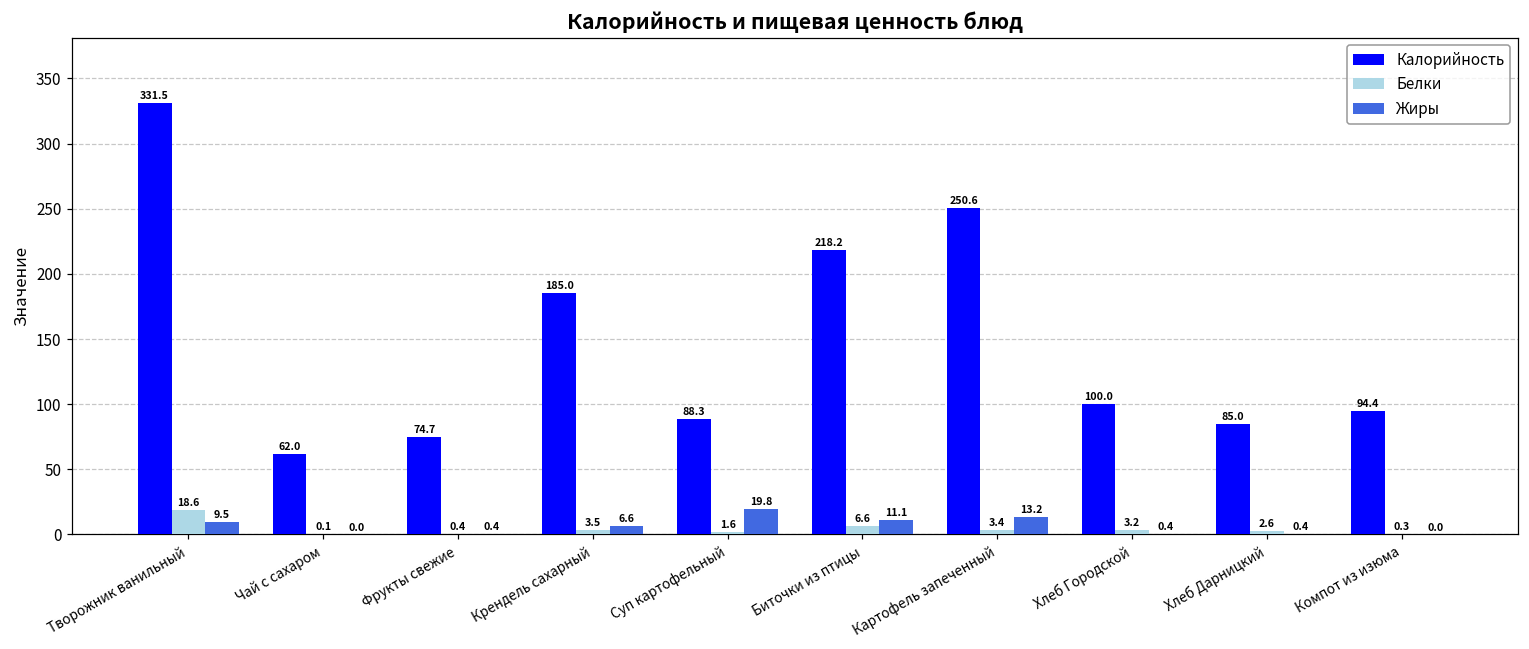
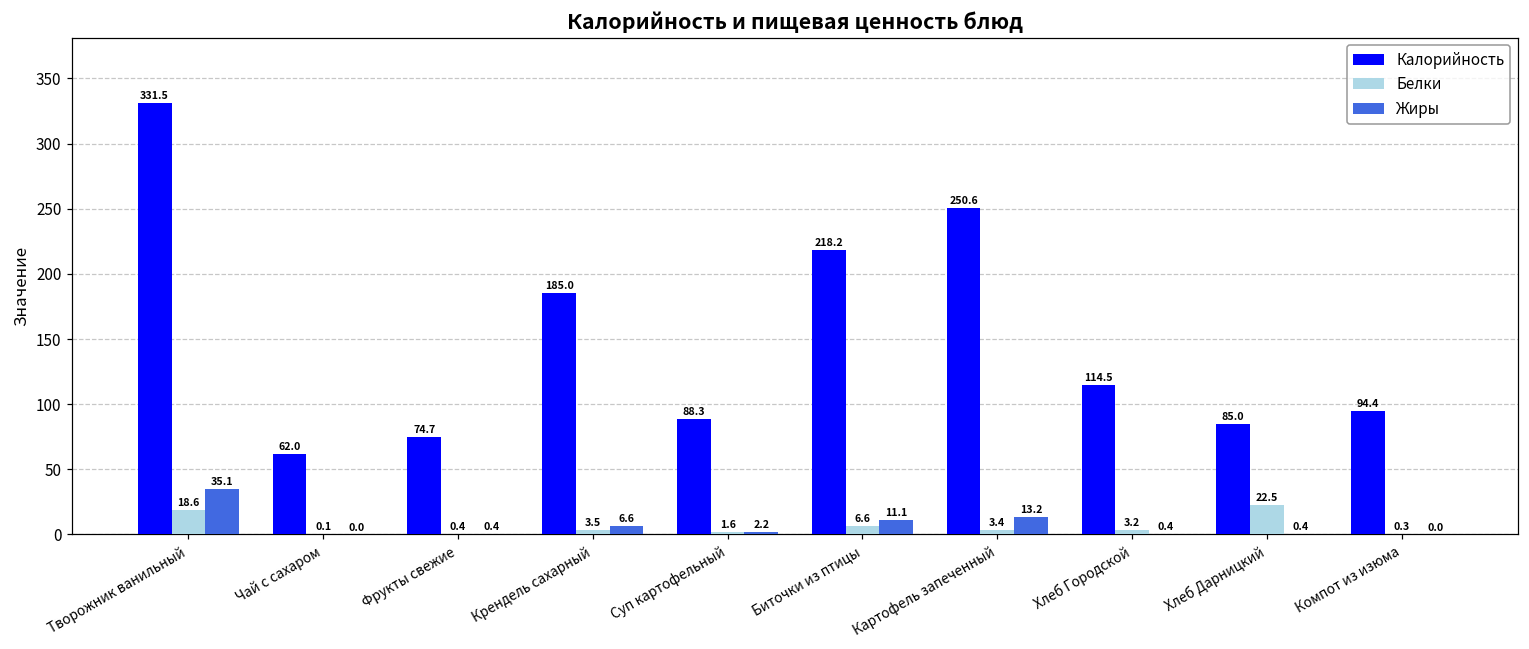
Жиры, Творожник ванильный: 9.5 -> 35.1
Жиры, Суп картофельный: 19.8 -> 2.2
Калорийность, Хлеб Городской: 100.0 -> 114.5
Белки, Хлеб Дарницкий: 2.6 -> 22.5
